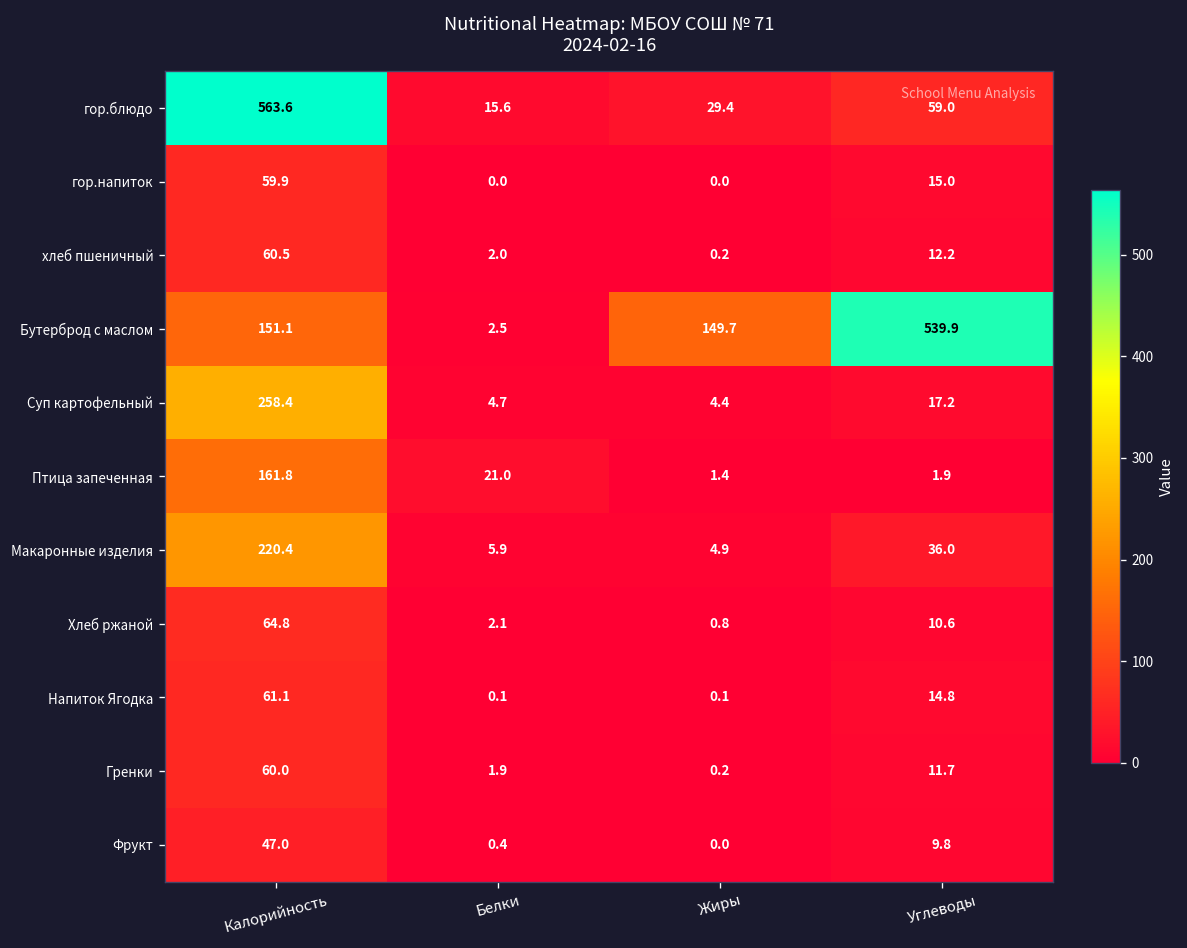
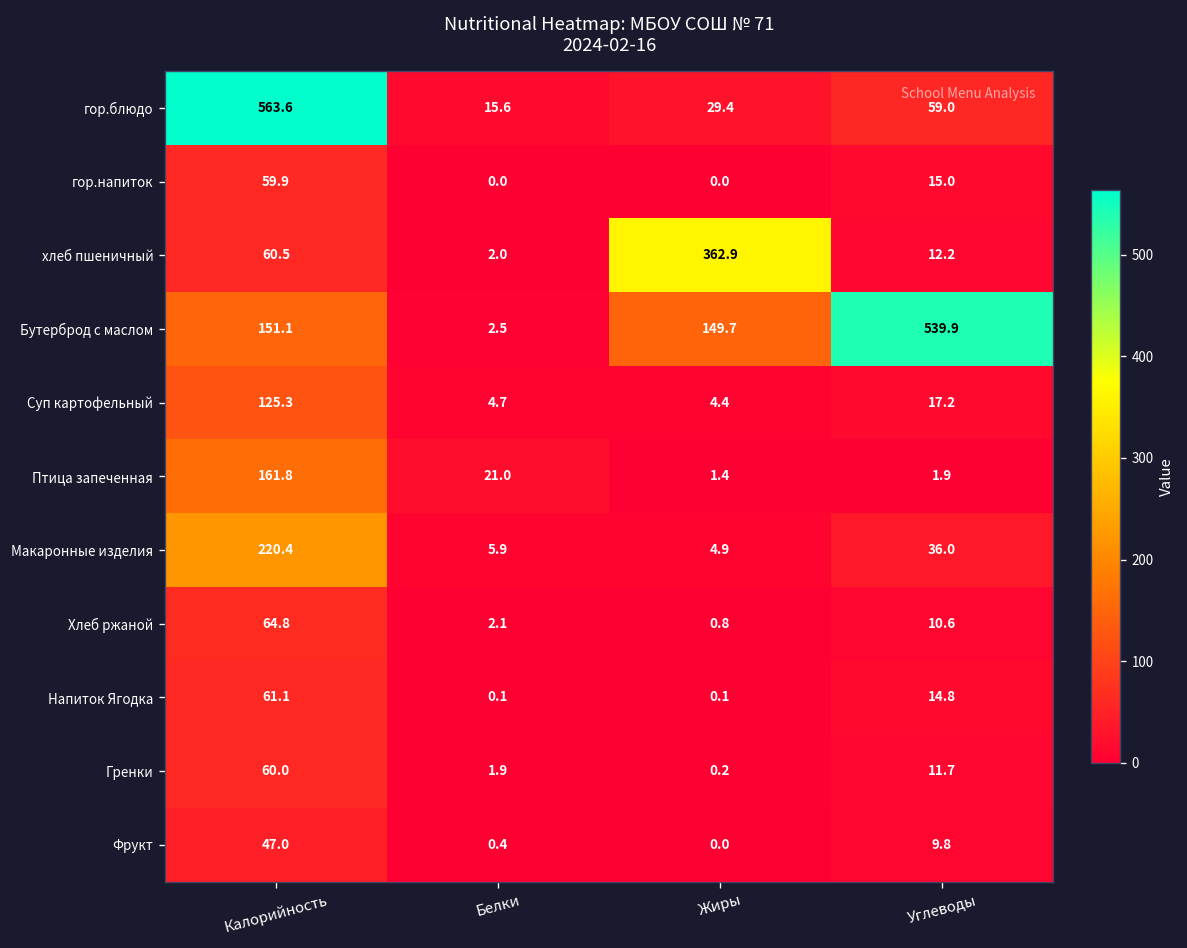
хлеб пшеничный, Жиры: 0.2 -> 362.9
Суп картофельный, Калорийность: 258.4 -> 125.3
